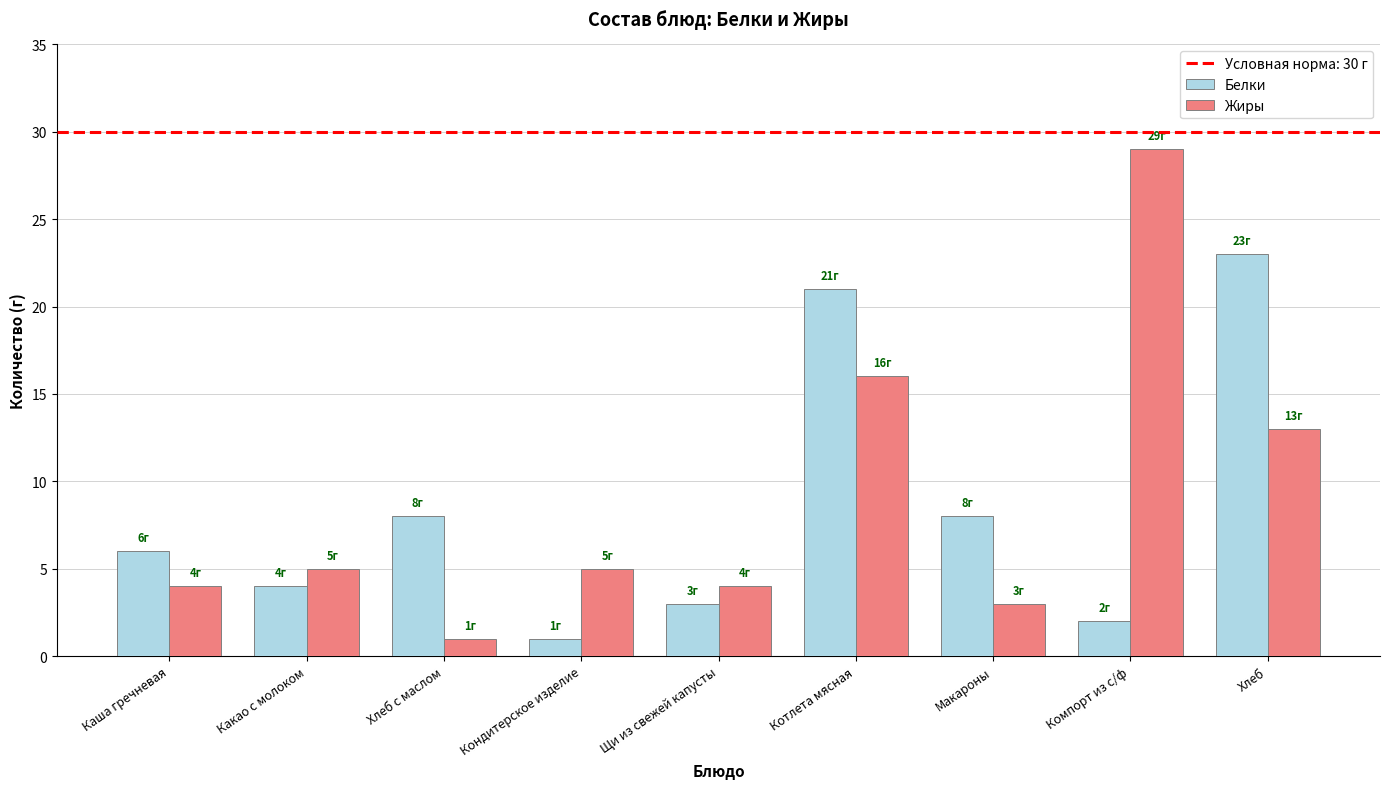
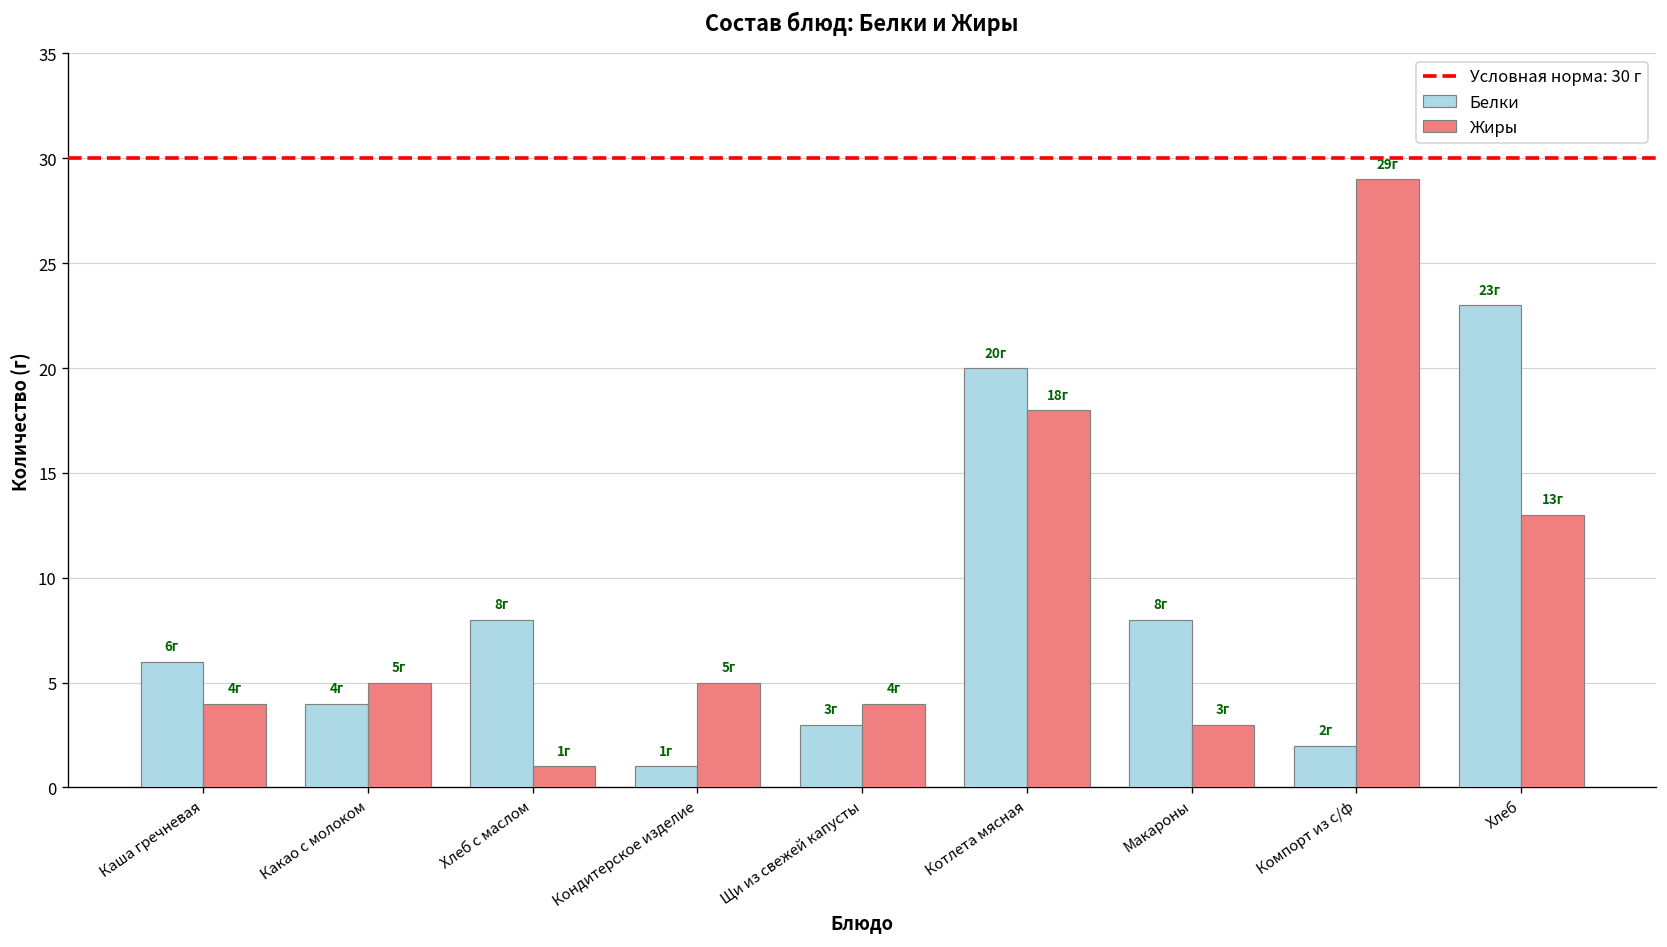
Белки, Котлета мясная: 21г -> 20г
Жиры, Котлета мясная: 16г -> 18г
